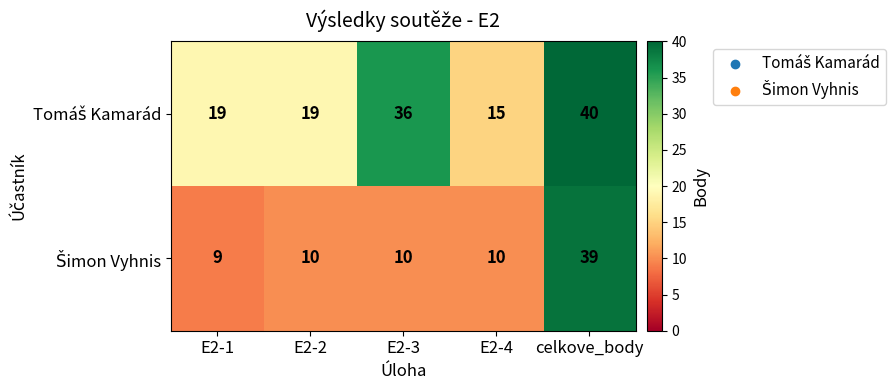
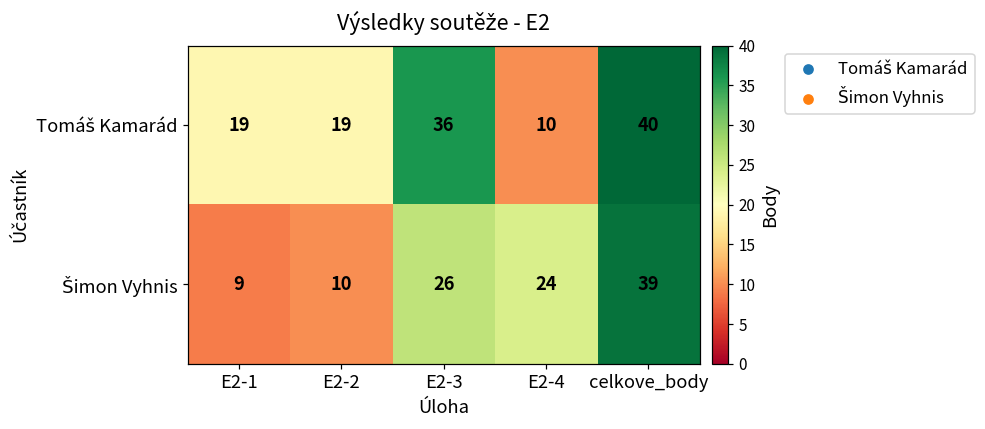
Tomáš Kamarád, E2-4: 15 -> 10
Šimon Vyhnis, E2-3: 10 -> 26
Šimon Vyhnis, E2-4: 10 -> 24
